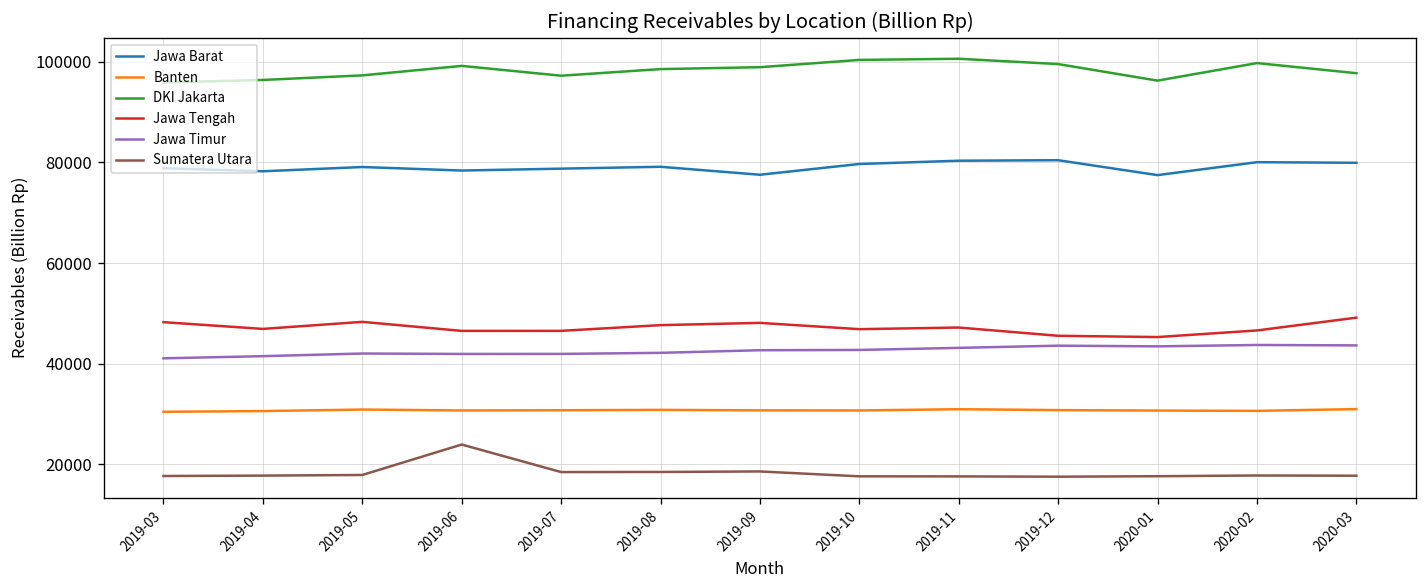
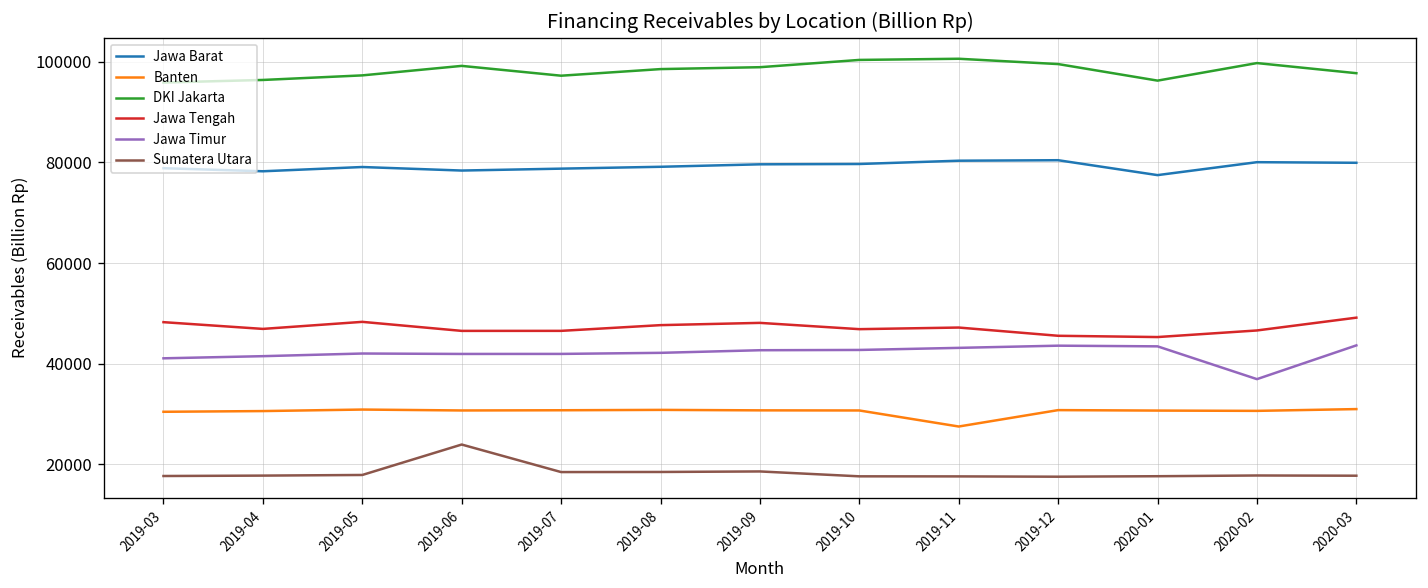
Jawa Barat, 2019-09: 78000 -> 80000
Banten, 2019-11: 31000 -> 28000
Jawa Timur, 2020-02: 44000 -> 37000
